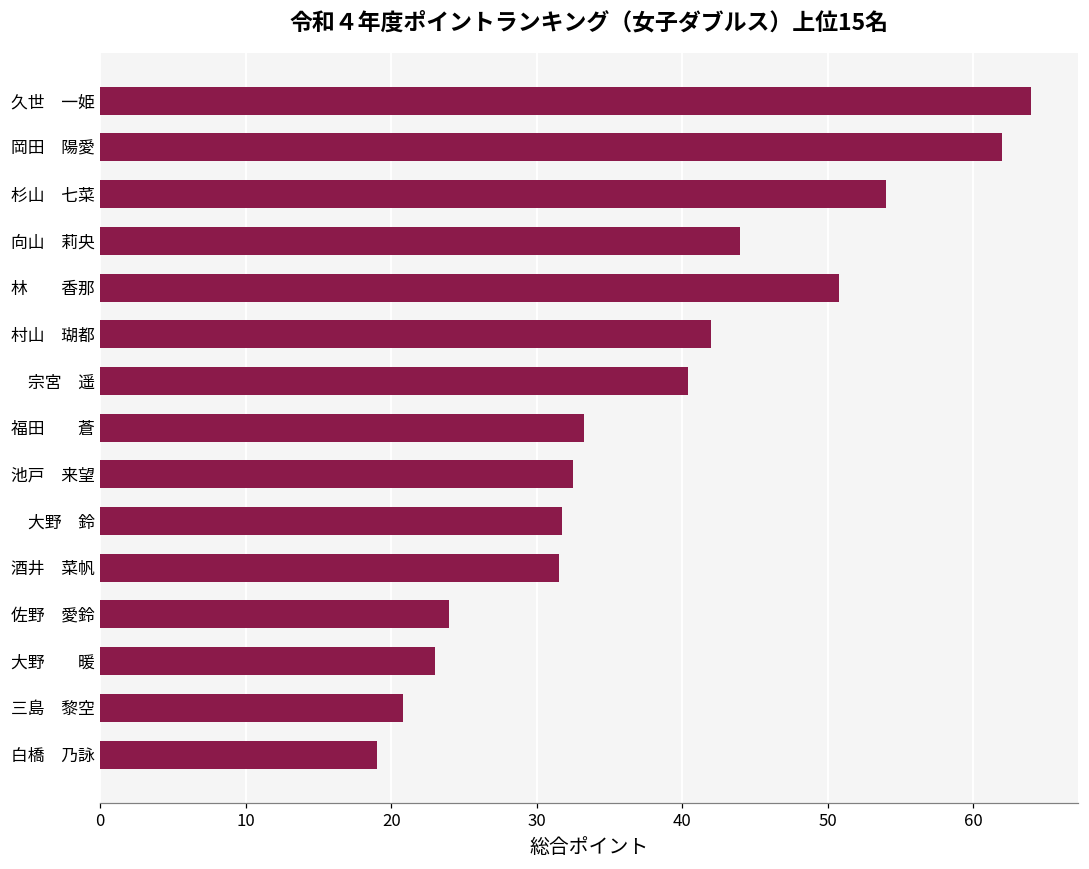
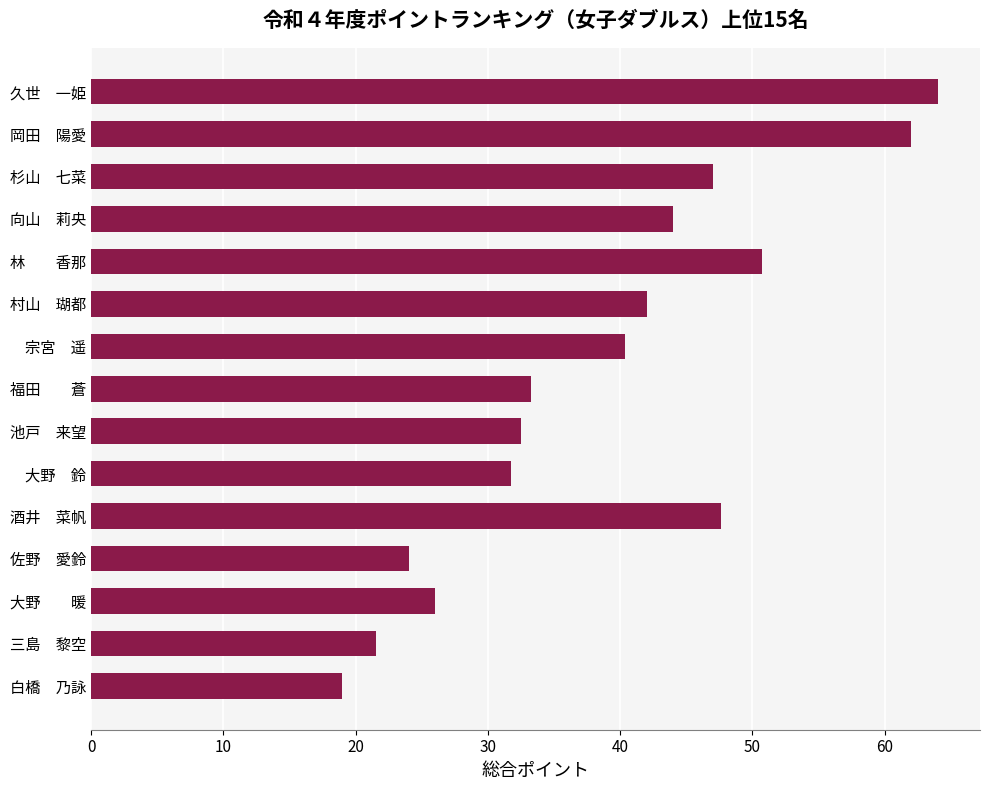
杉山 七菜: 54 -> 47
酒井 菜帆: 31.5 -> 47.6
大野 暖: 23 -> 26
三島 黎空: 20.8 -> 21.5
